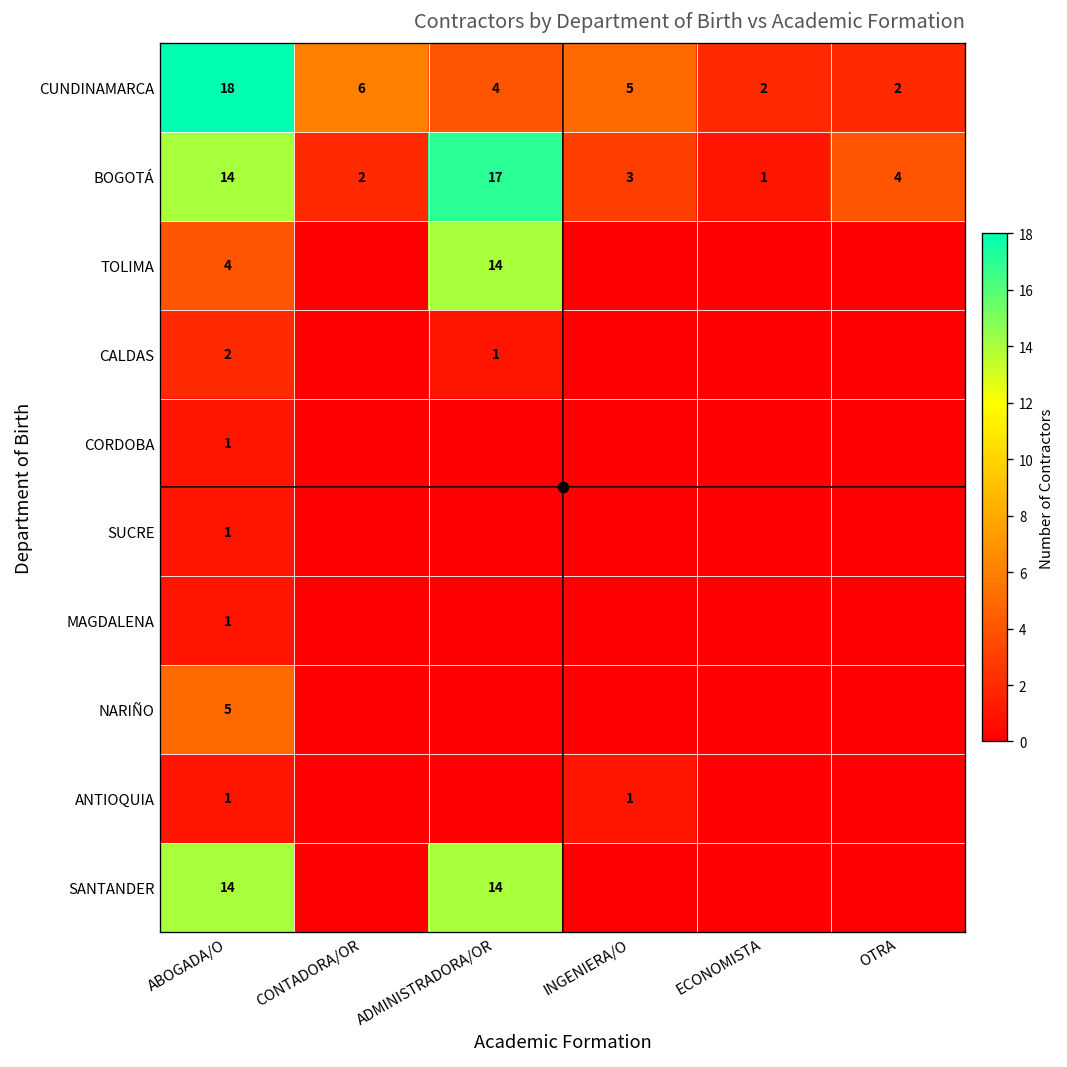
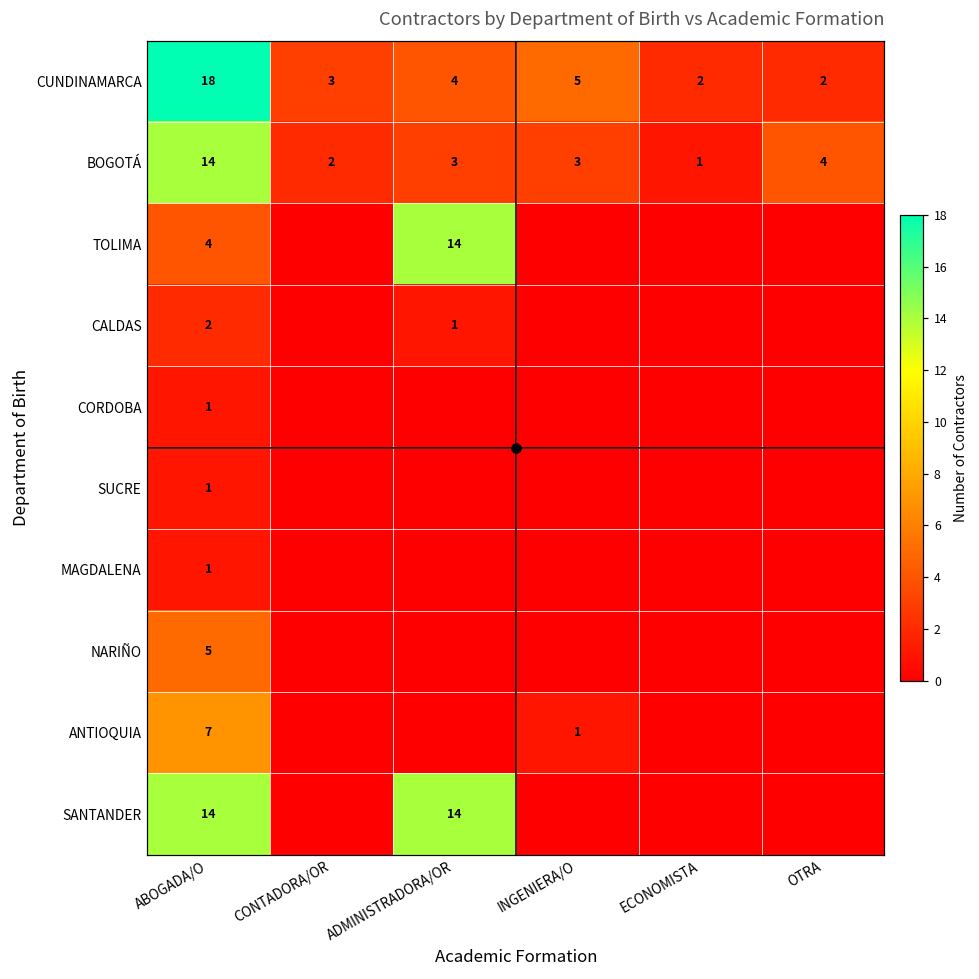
CUNDINAMARCA, CONTADORA/OR: 6 -> 3
BOGOTÁ, ADMINISTRADORA/OR: 17 -> 3
ANTIOQUIA, ABOGADA/O: 1 -> 7
